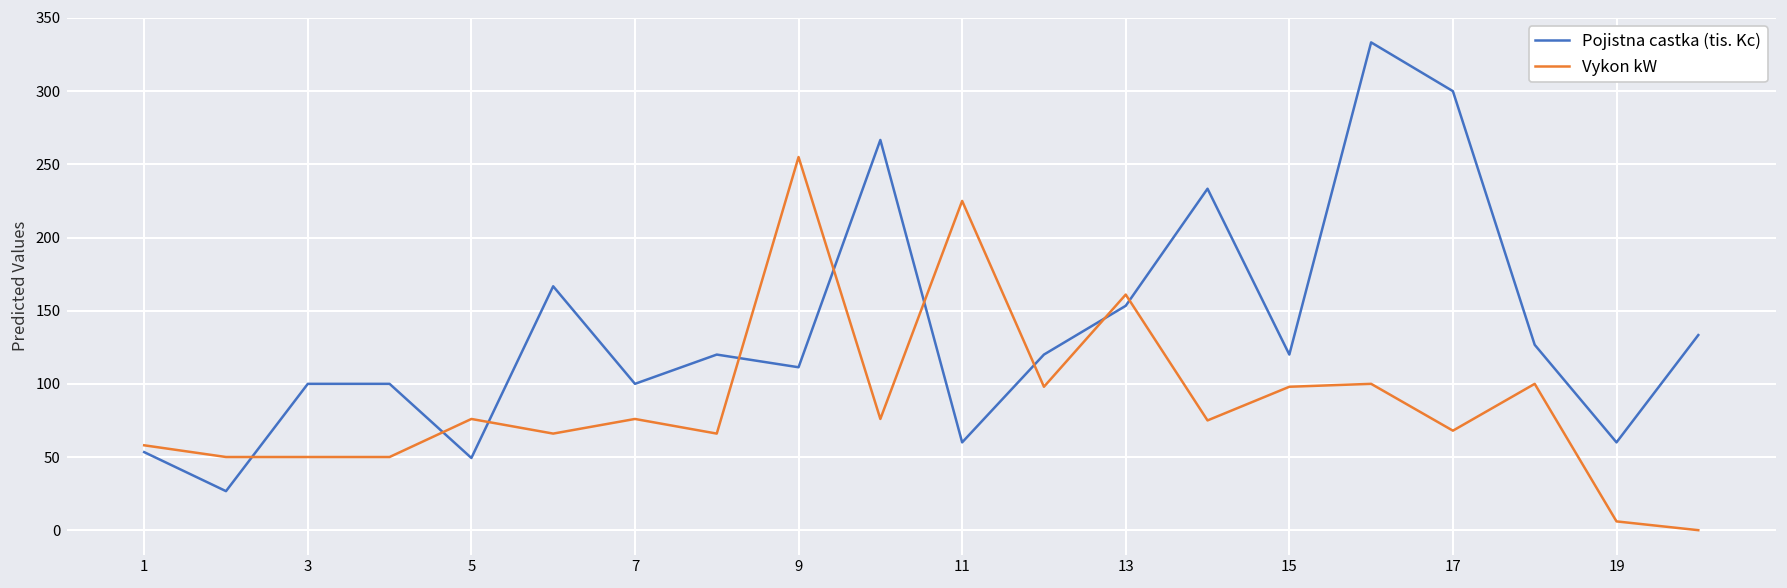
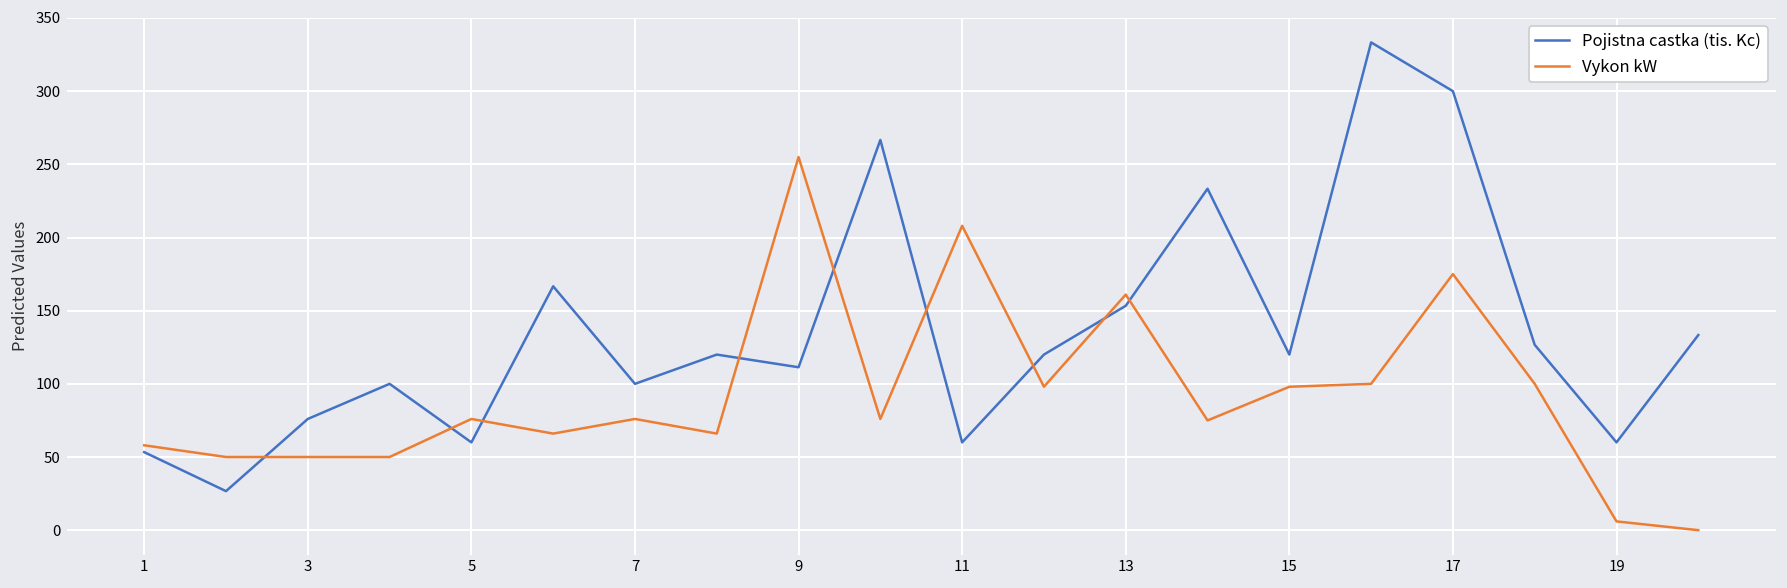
Pojistna castka (tis. Kc), 3: 100 -> 76
Pojistna castka (tis. Kc), 5: 49 -> 60
Vykon kW, 11: 225 -> 208
Vykon kW, 17: 68 -> 175
